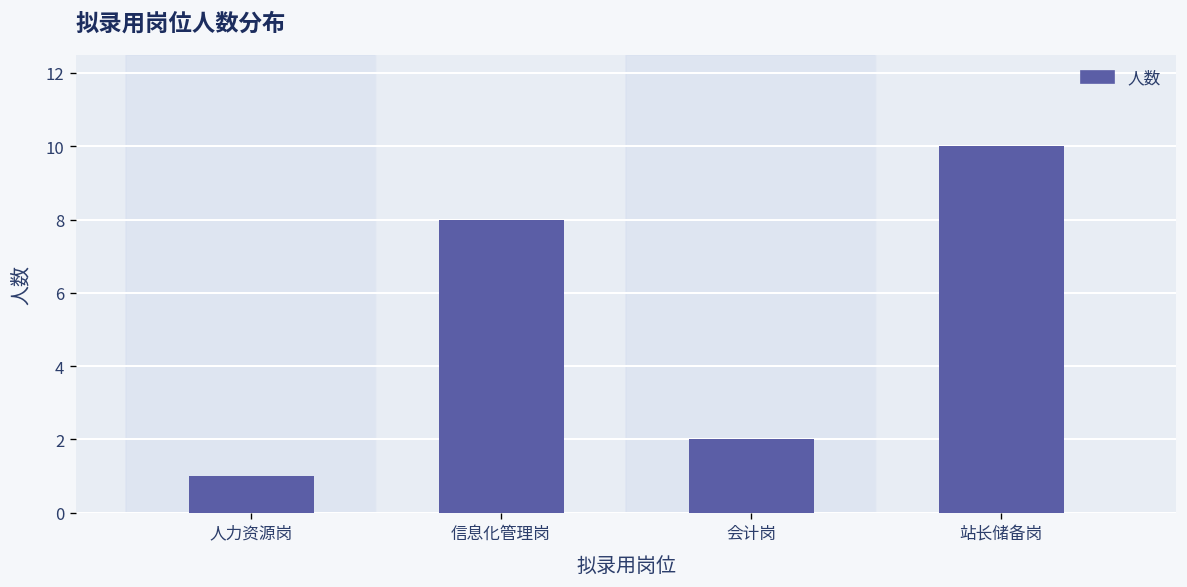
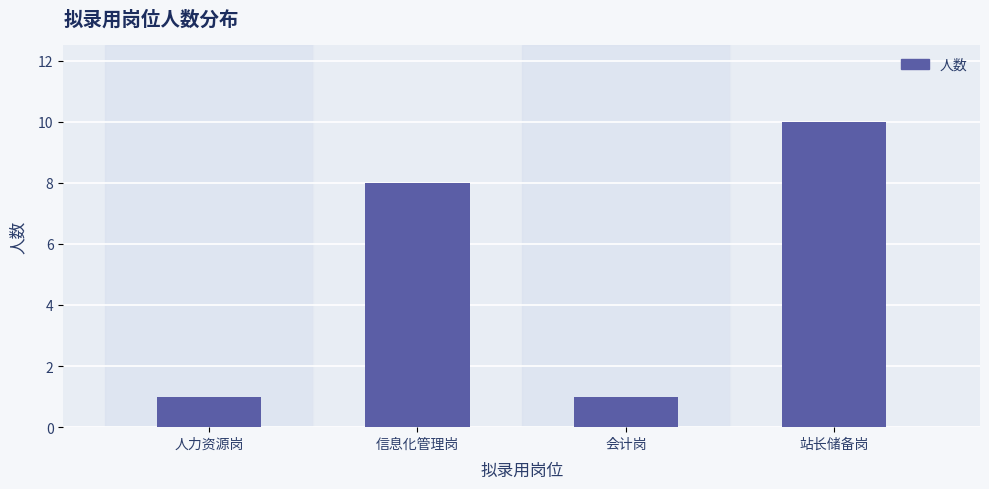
会计岗: 2 -> 1
